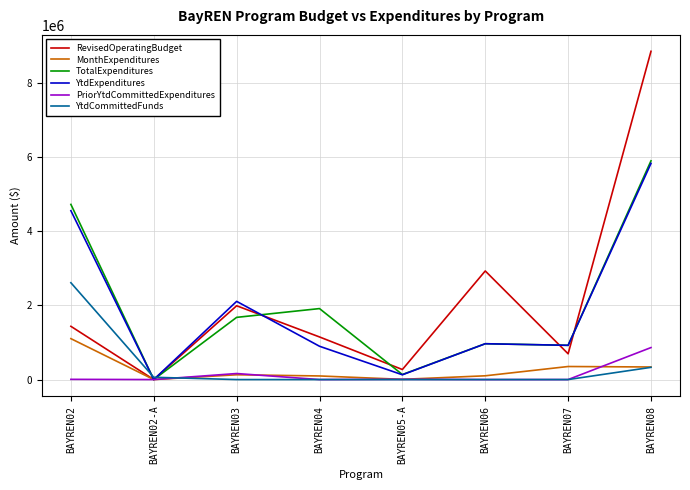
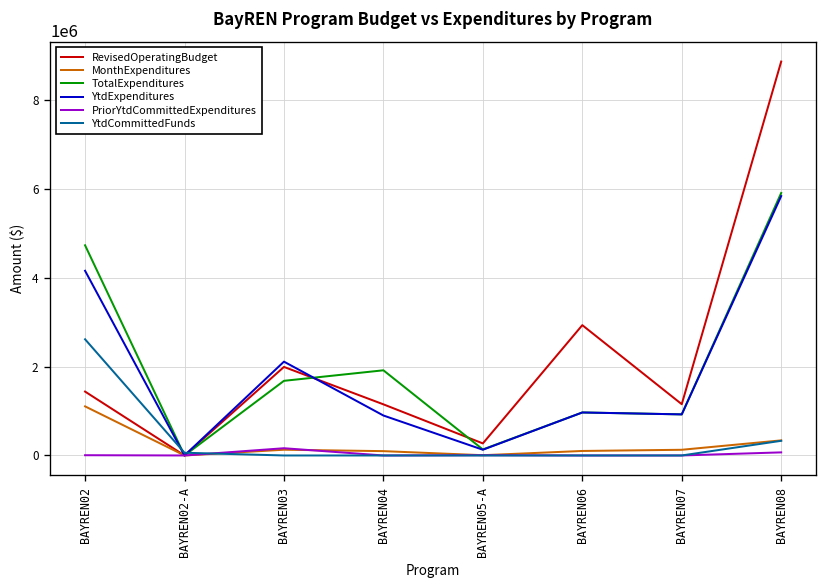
YtdExpenditures, BAYREN02: 4600000 -> 4200000
RevisedOperatingBudget, BAYREN07: 700000 -> 1200000
MonthExpenditures, BAYREN07: 400000 -> 100000
PriorYtdCommittedExpenditures, BAYREN08: 900000 -> 100000
